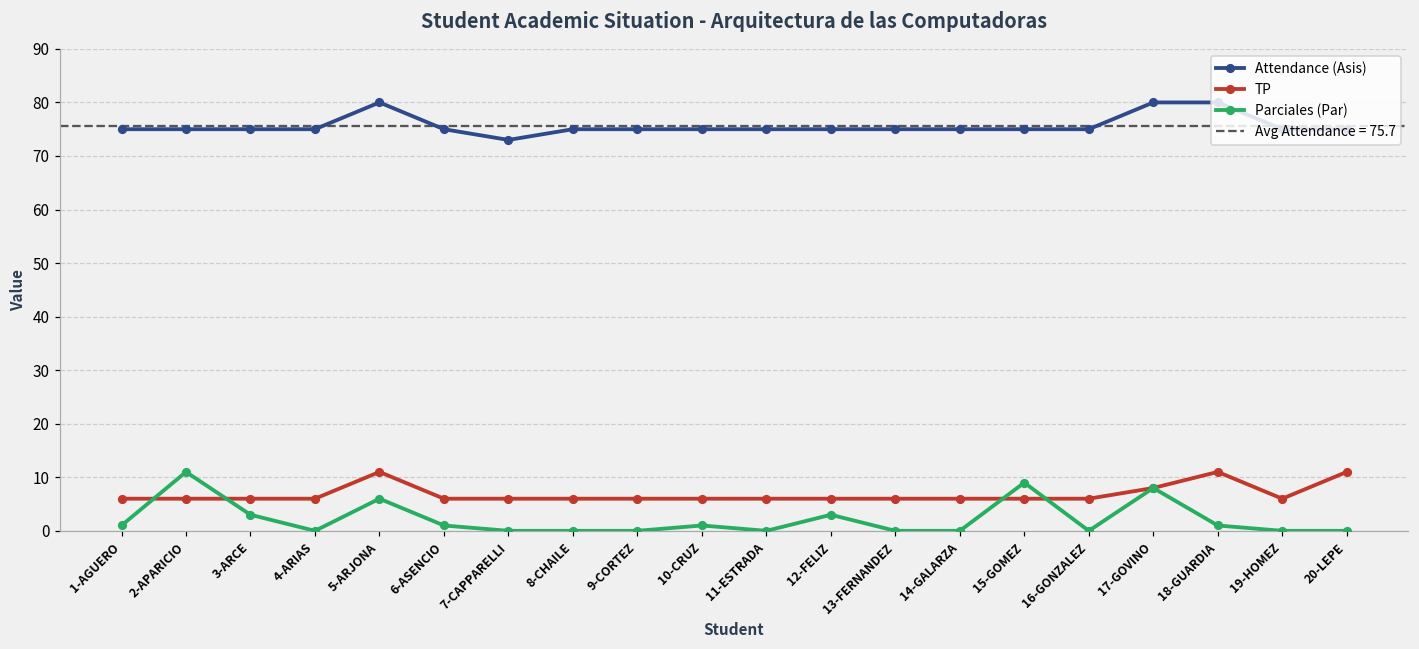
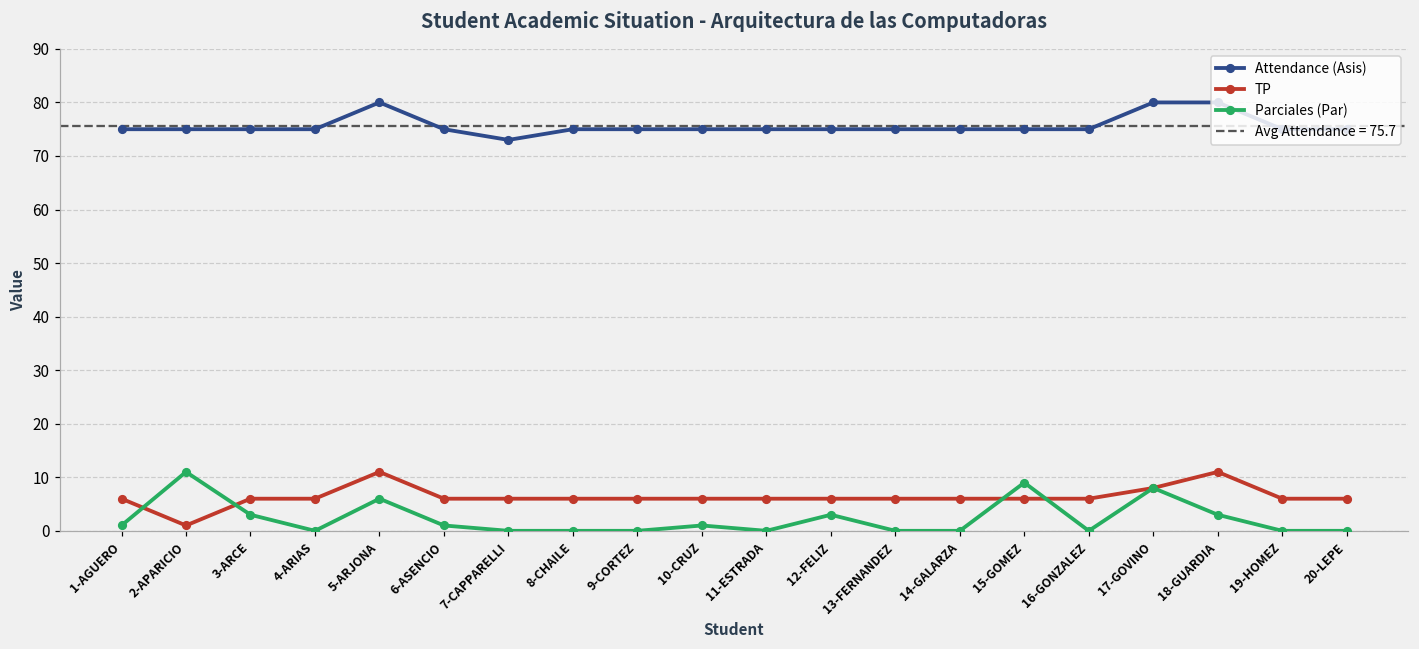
TP, 2-APARICIO: 6 -> 1
Parciales (Par), 18-GUARDIA: 1 -> 3
TP, 20-LEPE: 11 -> 6
